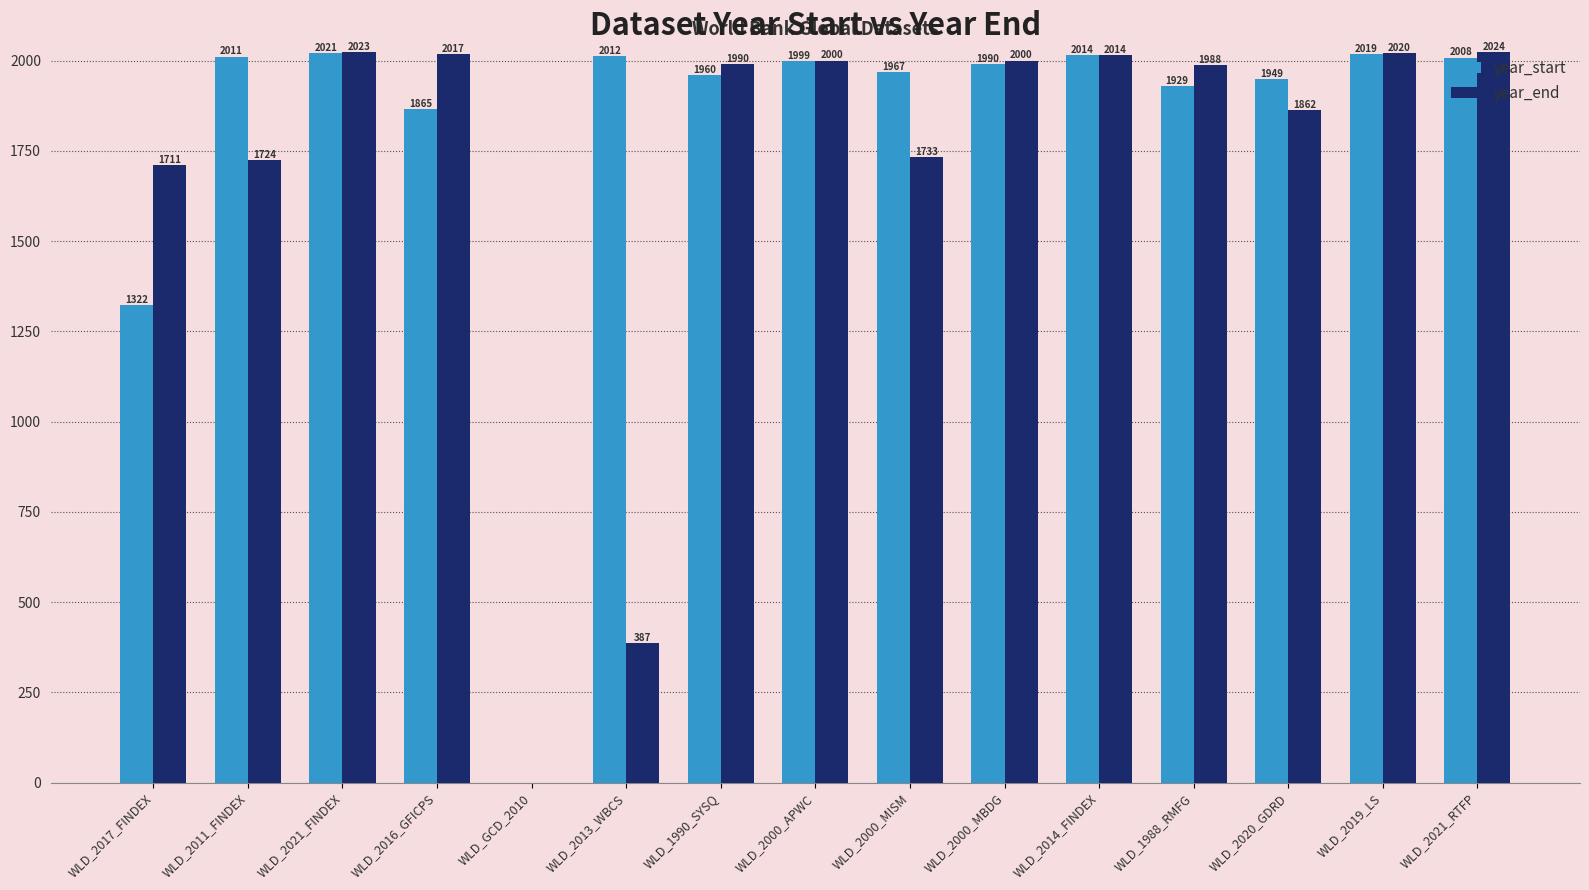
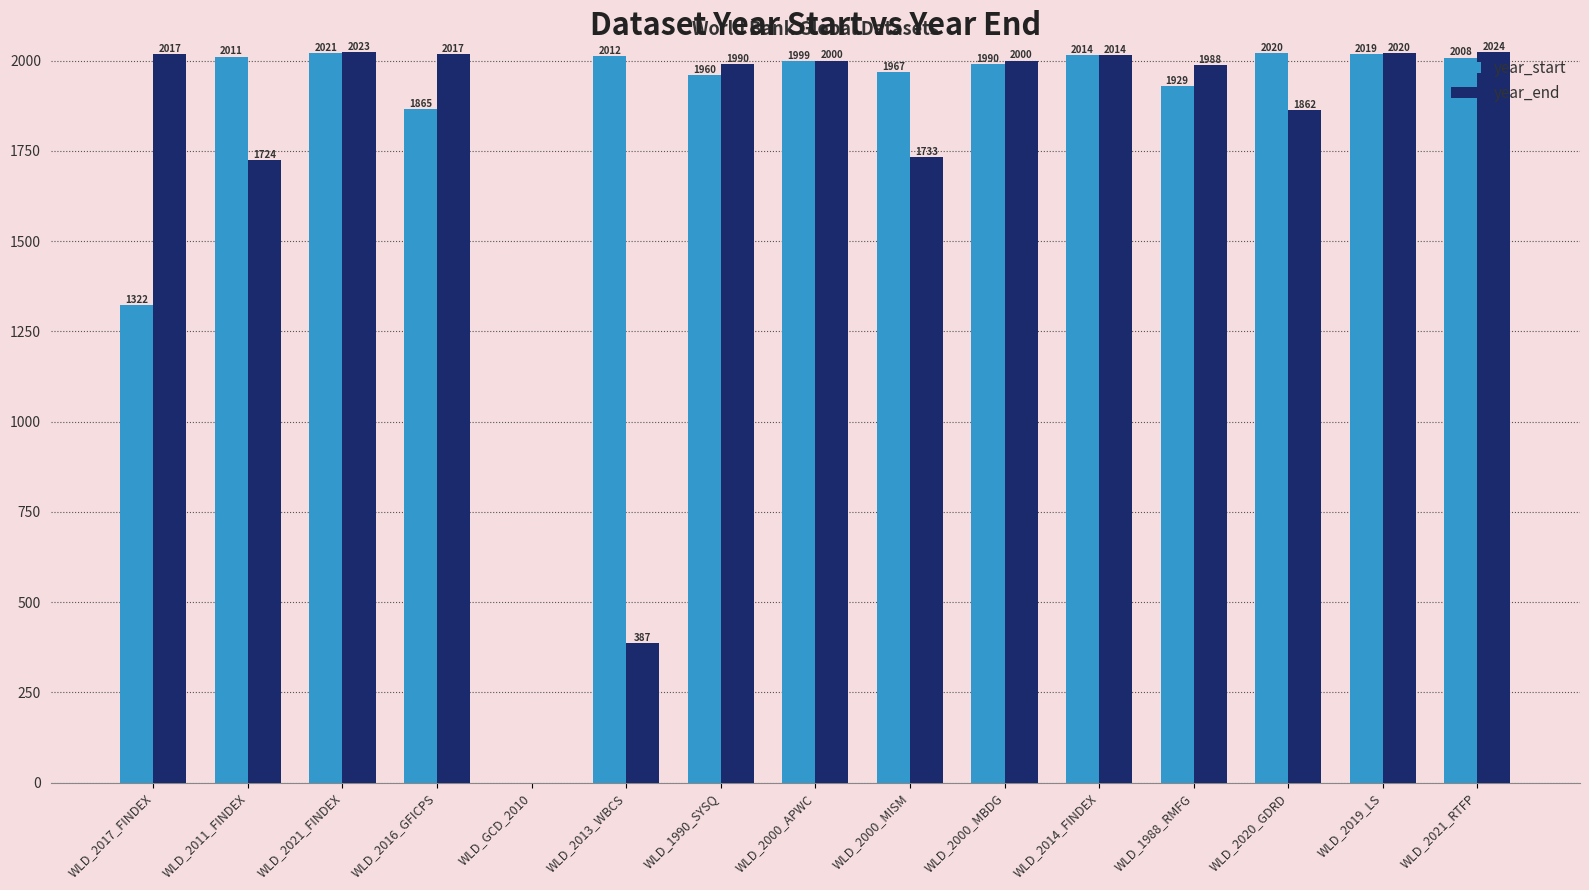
year_end, WLD_2017_FINDEX: 1711 -> 2017
year_start, WLD_2020_GDRD: 1949 -> 2020
